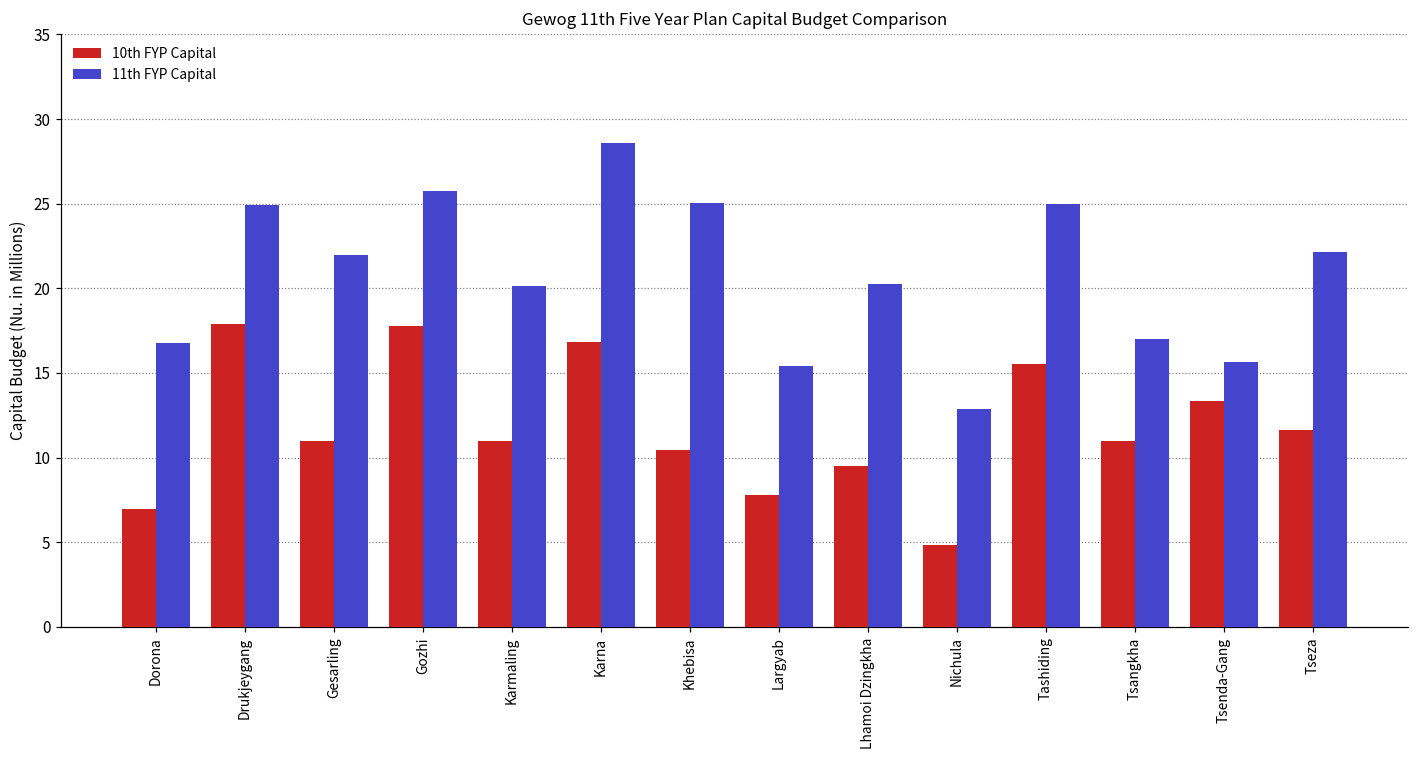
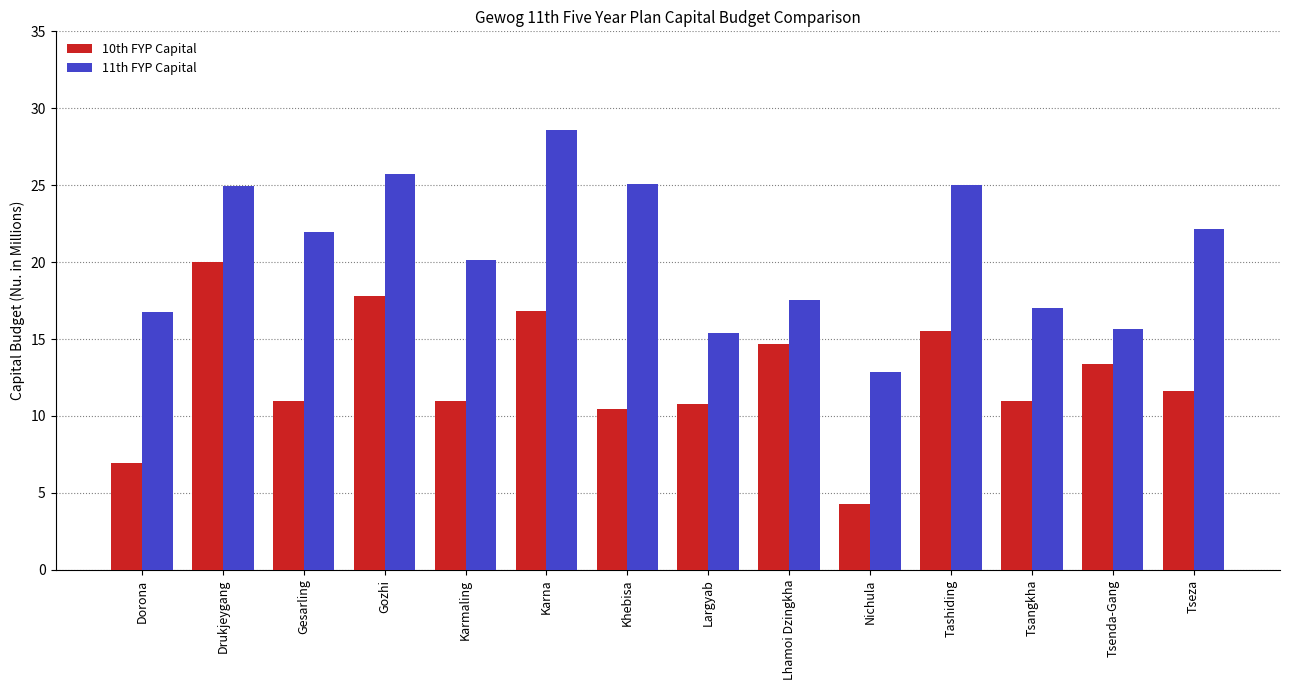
10th FYP Capital, Drukjeygang: 17.9 -> 20.0
10th FYP Capital, Largyab: 7.8 -> 10.8
10th FYP Capital, Lhamoi Dzingkha: 9.5 -> 14.7
11th FYP Capital, Lhamoi Dzingkha: 20.2 -> 17.5
10th FYP Capital, Nichula: 4.8 -> 4.2
